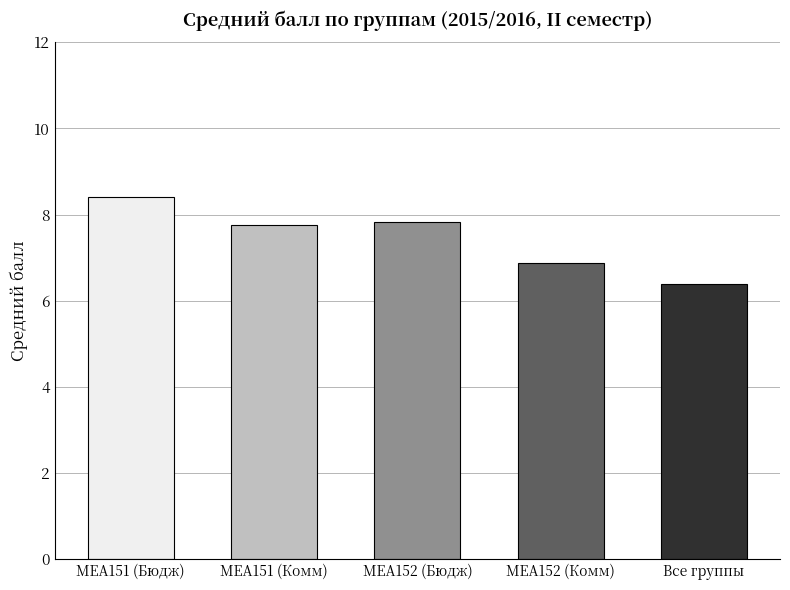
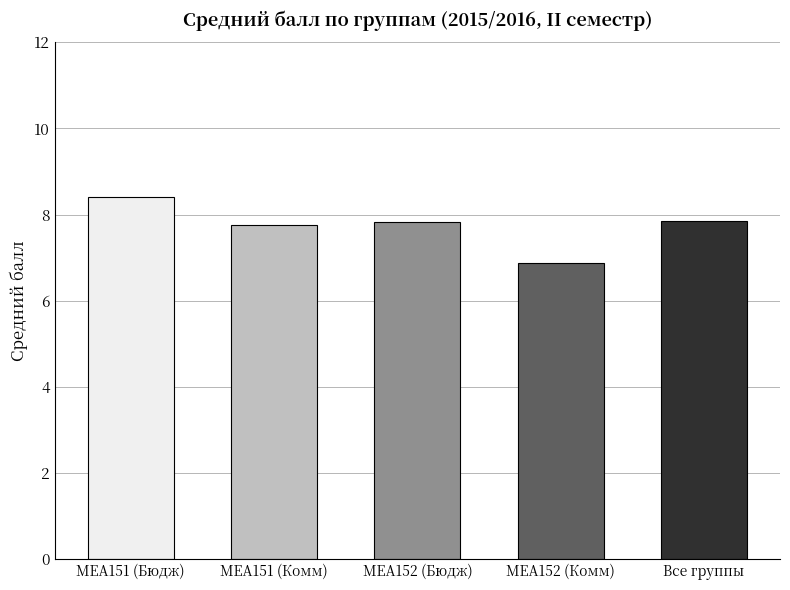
Все группы: 6.4 -> 7.9
